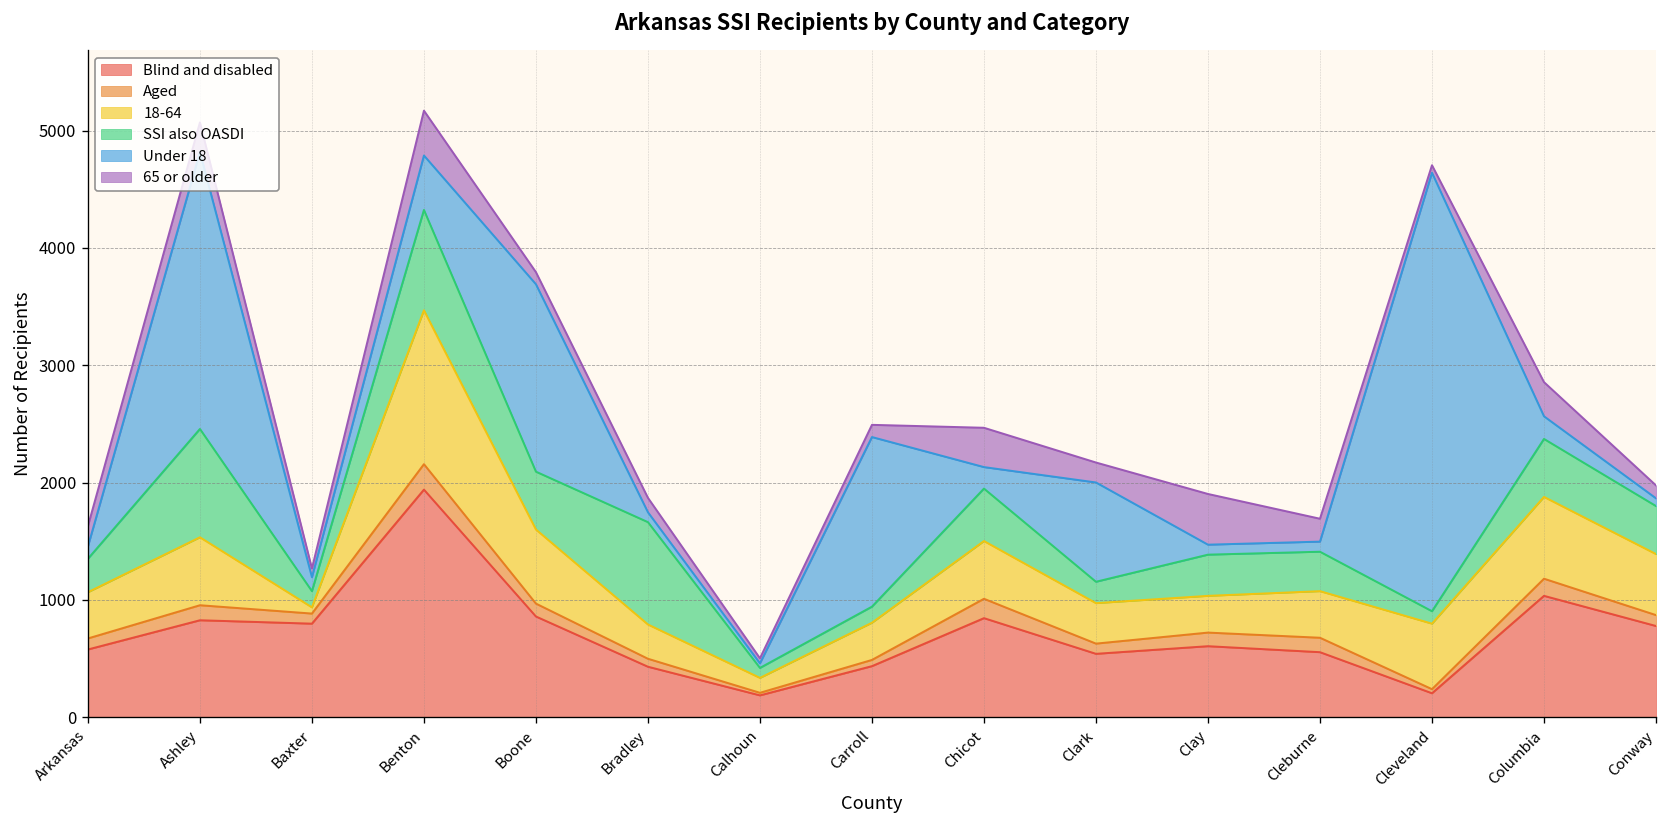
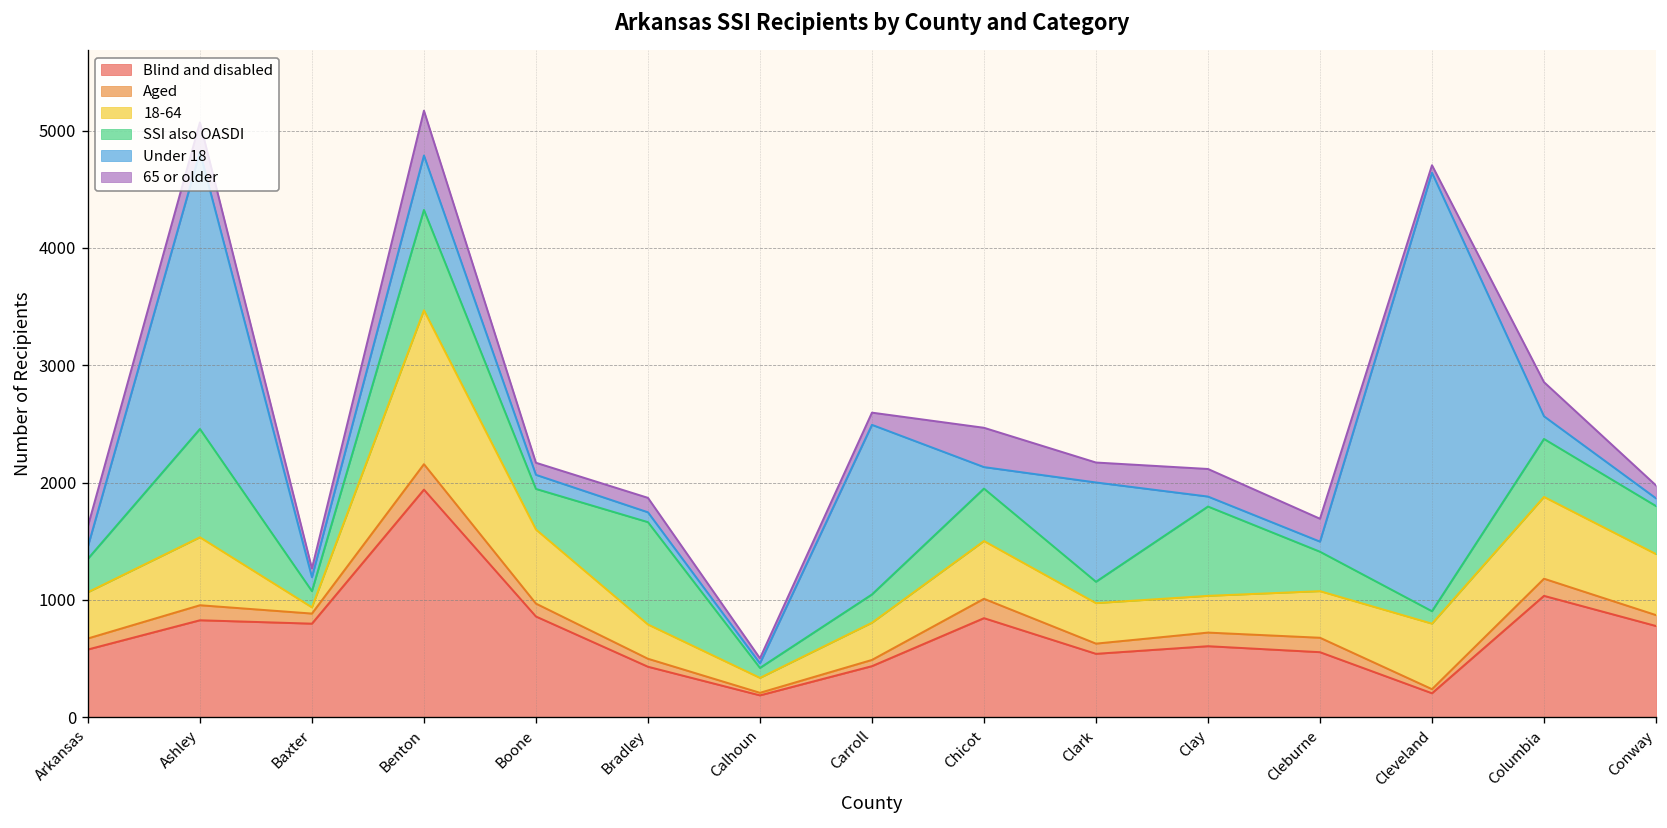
SSI also OASDI, Boone: 500 -> 300
Under 18, Boone: 1600 -> 100
SSI also OASDI, Carroll: 100 -> 200
SSI also OASDI, Clay: 400 -> 800
65 or older, Clay: 400 -> 200
